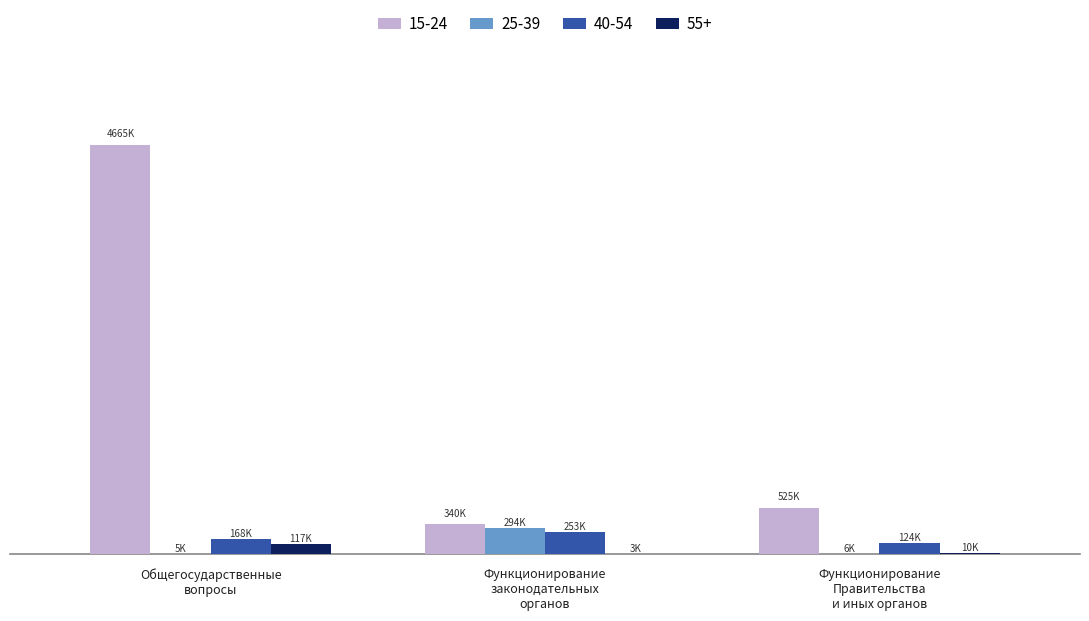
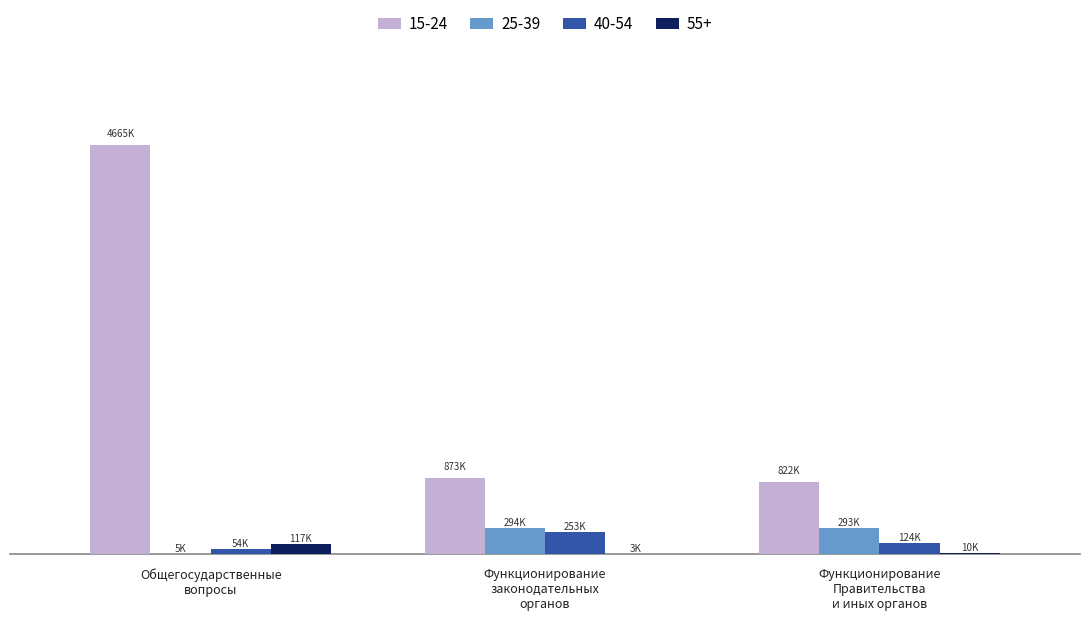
40-54, Общегосударственные вопросы: 168K -> 54K
15-24, Функционирование законодательных органов: 340K -> 873K
15-24, Функционирование Правительства и иных органов: 525K -> 822K
25-39, Функционирование Правительства и иных органов: 6K -> 293K
